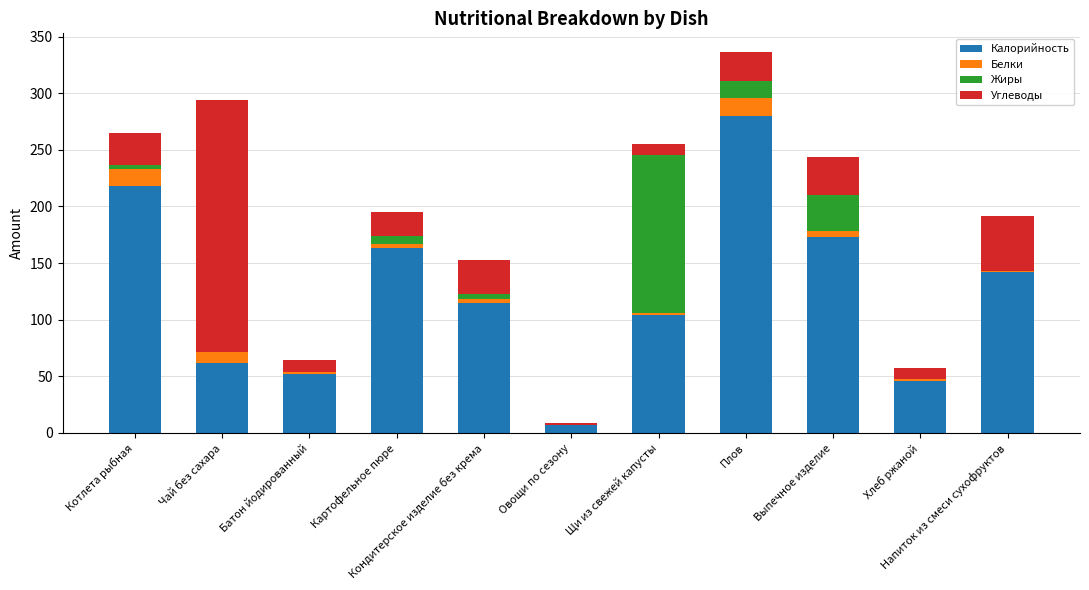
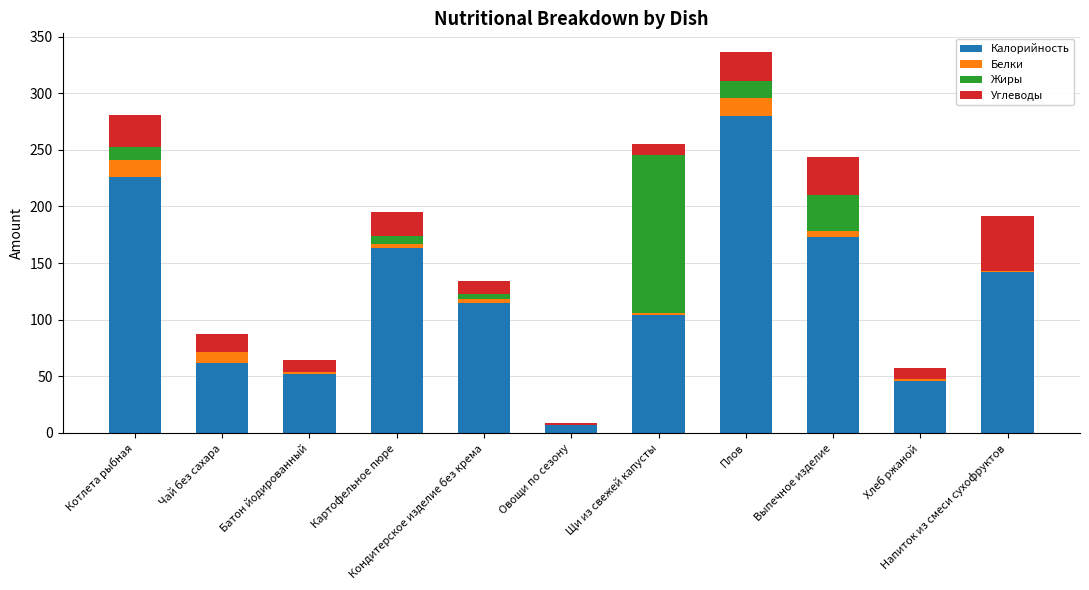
Калорийность, Котлета рыбная: 218 -> 226
Жиры, Котлета рыбная: 4 -> 11
Углеводы, Чай без сахара: 222 -> 15
Углеводы, Кондитерское изделие без крема: 30 -> 11
